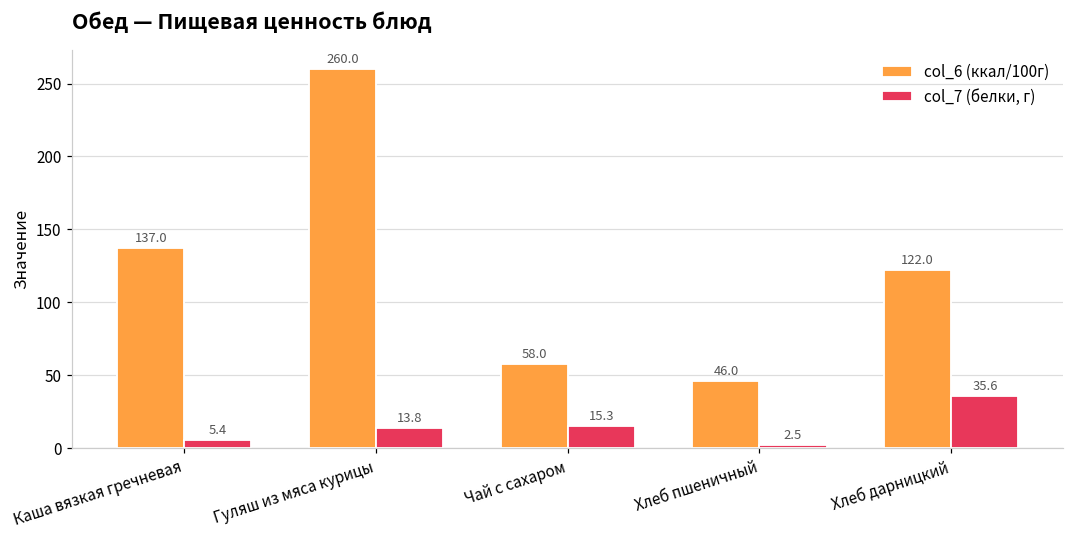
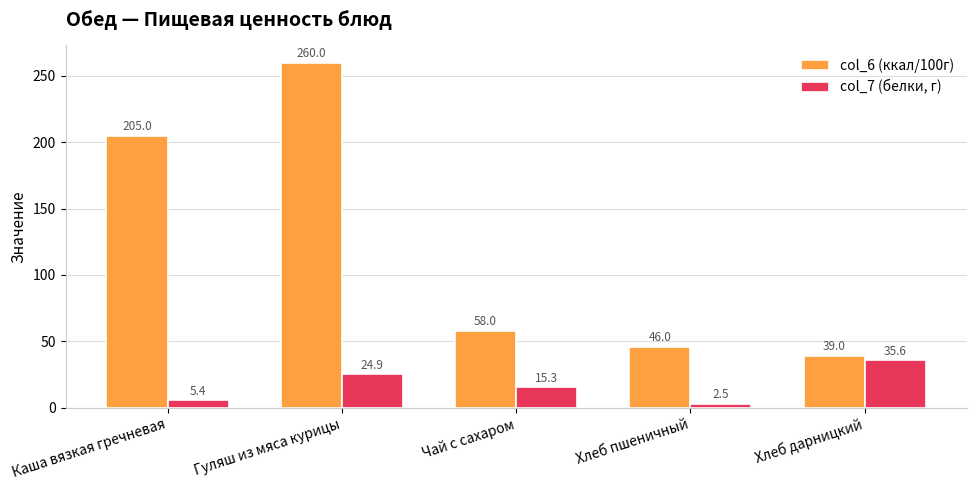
col_6 (ккал/100г), Каша вязкая гречневая: 137.0 -> 205.0
col_7 (белки, г), Гуляш из мяса курицы: 13.8 -> 24.9
col_6 (ккал/100г), Хлеб дарницкий: 122.0 -> 39.0
